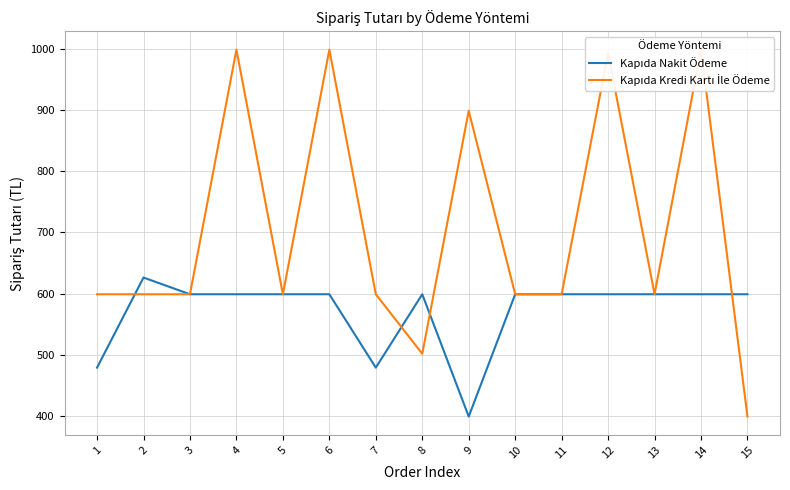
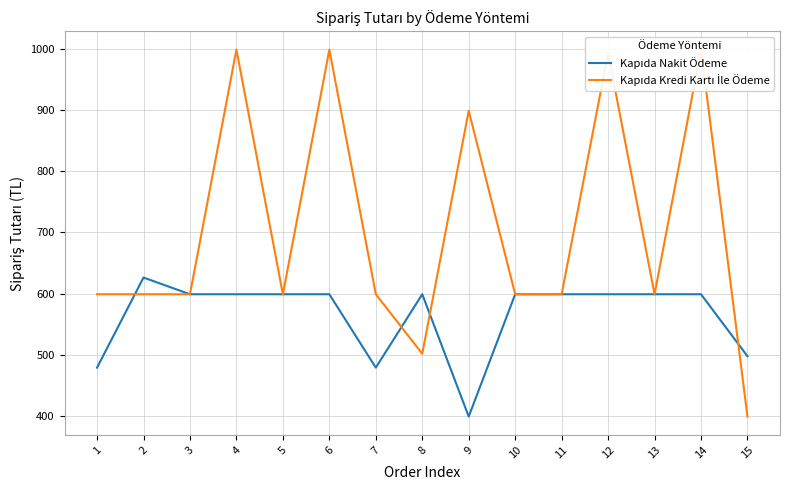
Kapıda Nakit Ödeme, 15: 600 -> 500
